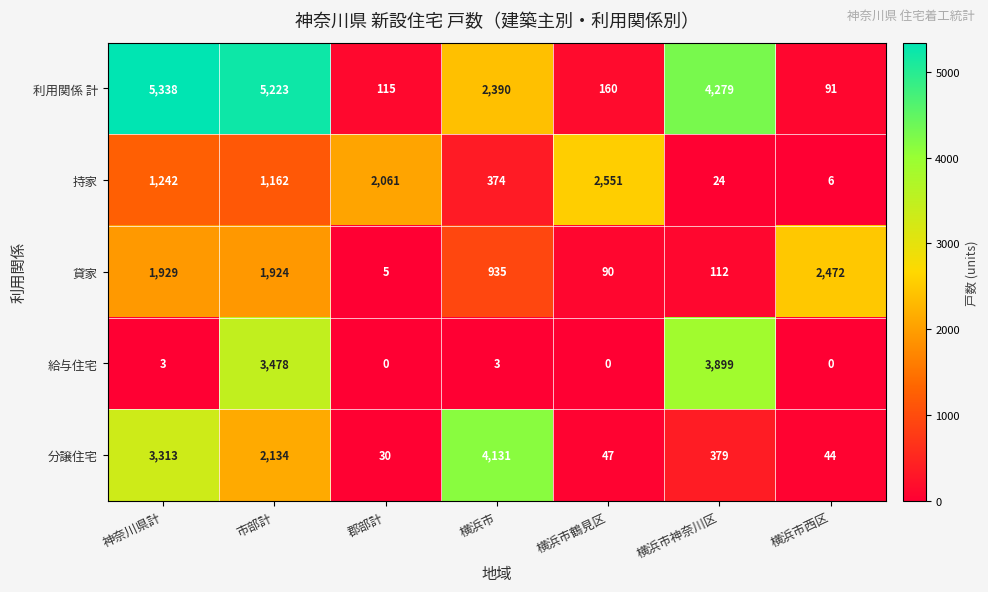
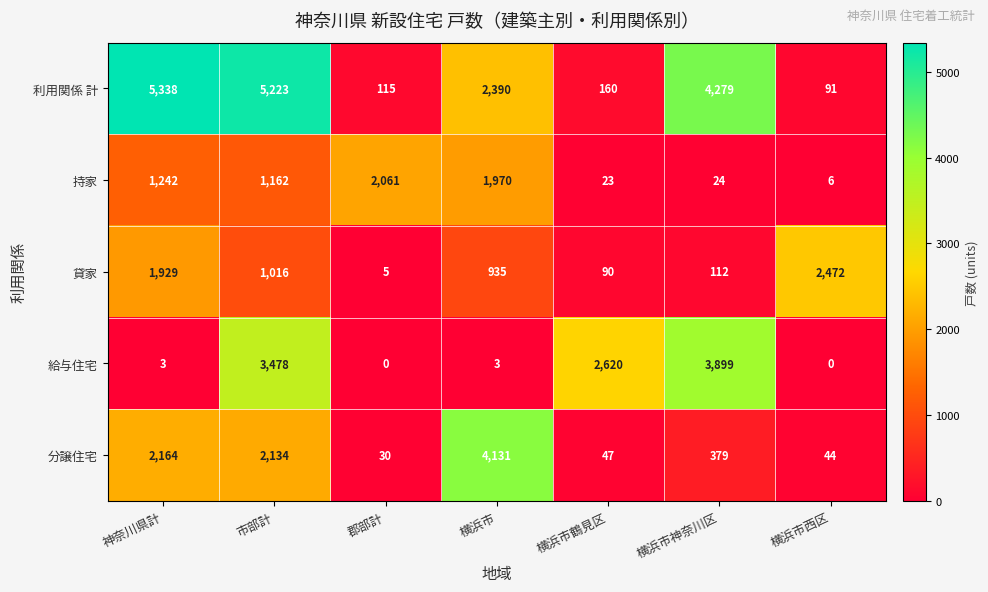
持家, 横浜市: 374 -> 1,970
持家, 横浜市鶴見区: 2,551 -> 23
貸家, 市部計: 1,924 -> 1,016
給与住宅, 横浜市鶴見区: 0 -> 2,620
分譲住宅, 神奈川県計: 3,313 -> 2,164
